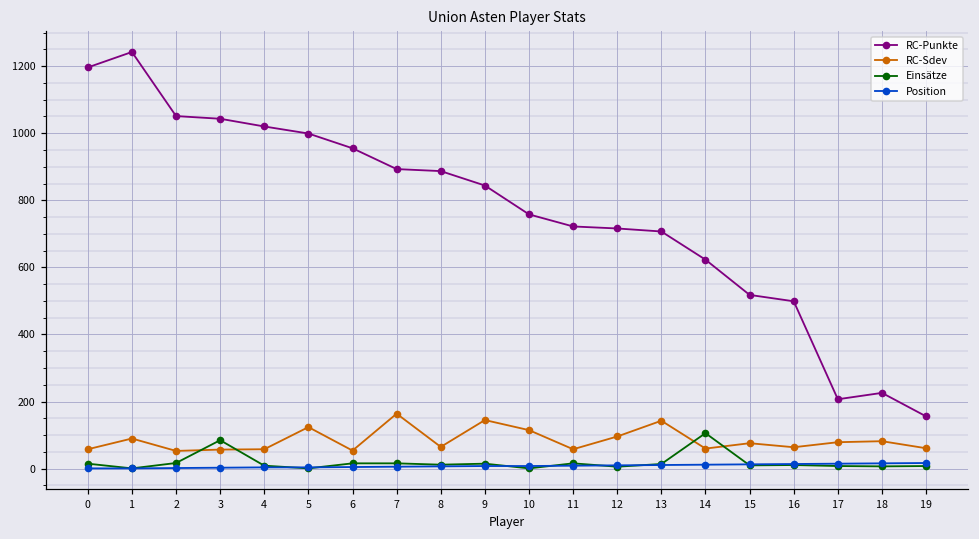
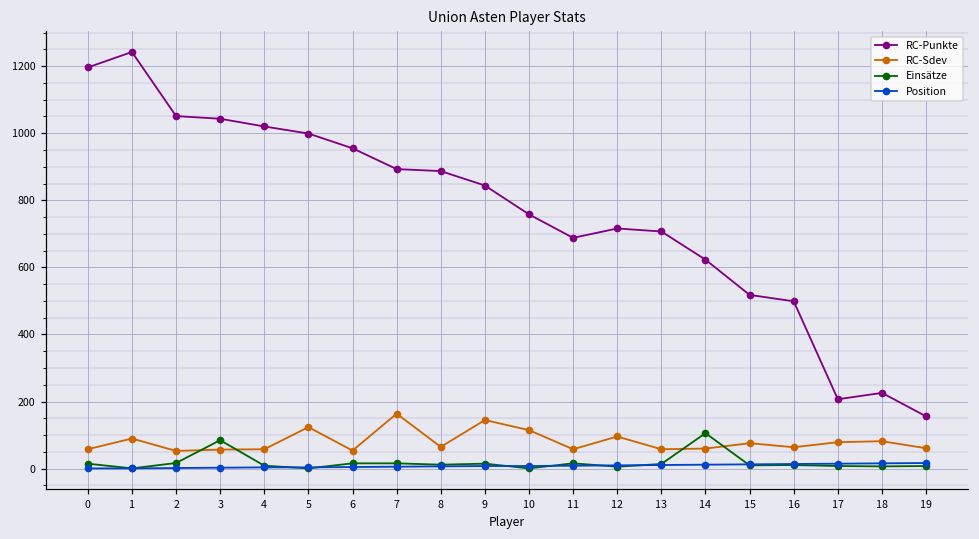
RC-Punkte, 11: 720 -> 690
RC-Sdev, 13: 140 -> 60
